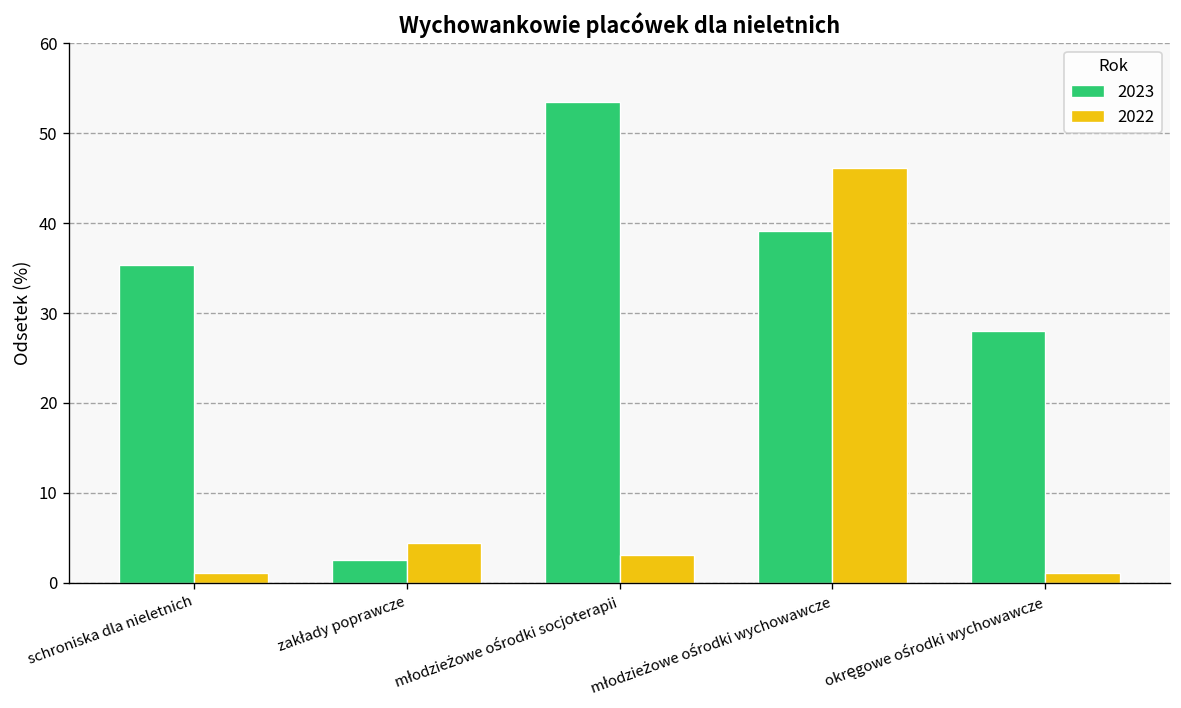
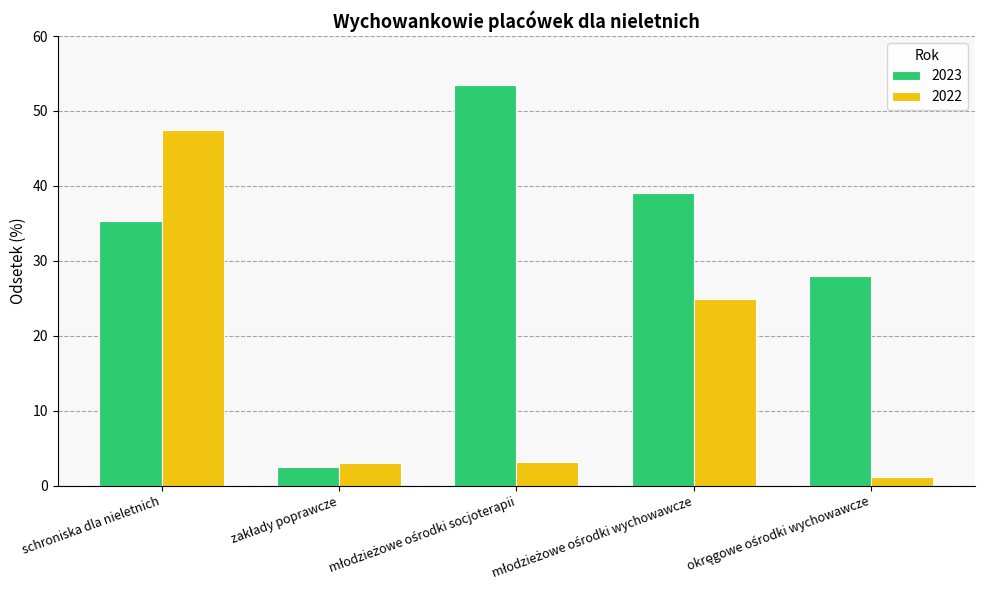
2022, schroniska dla nieletnich: 1 -> 47
2022, zakłady poprawcze: 4 -> 3
2022, młodzieżowe ośrodki wychowawcze: 46 -> 25
